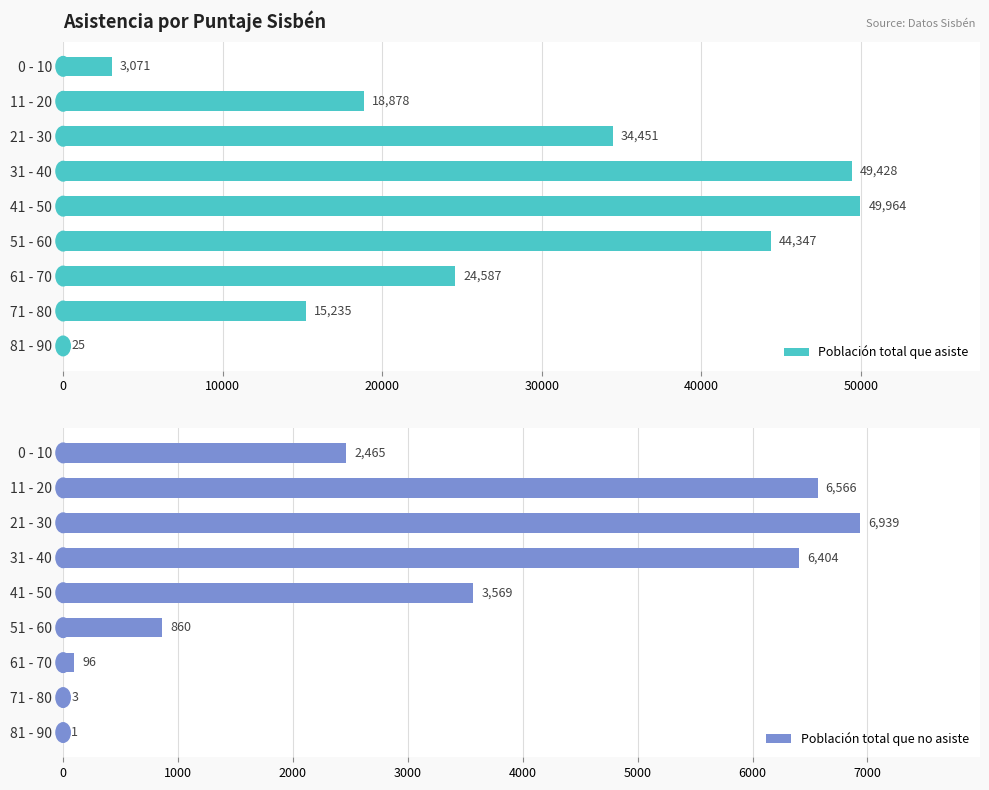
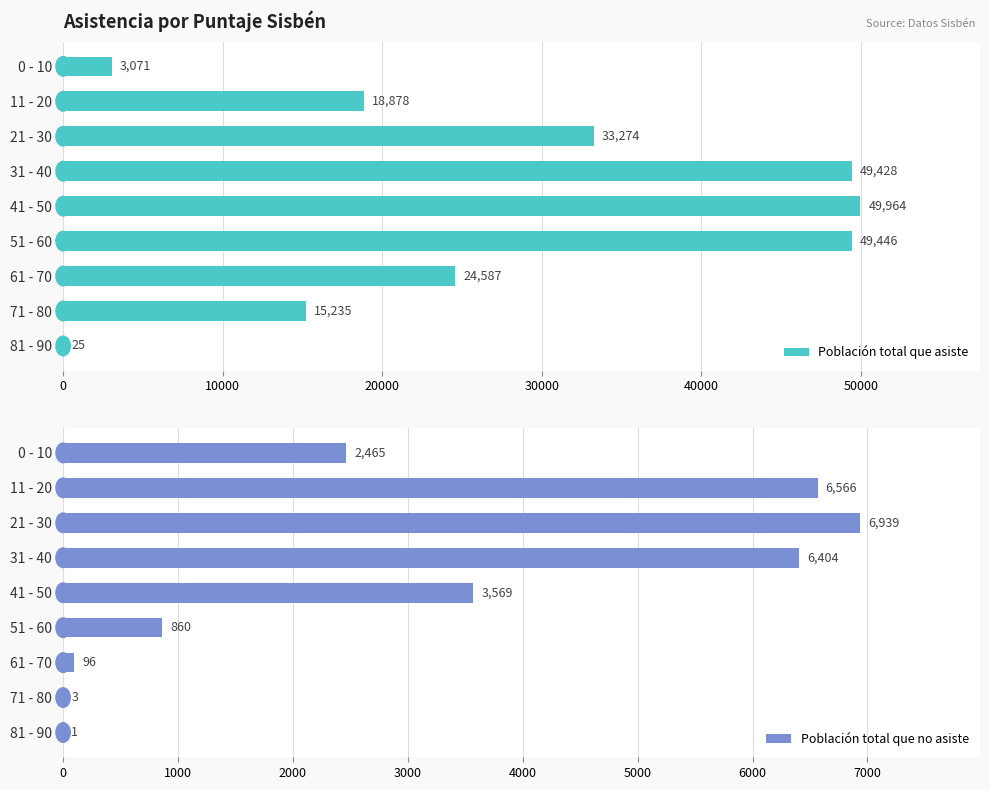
Asistencia por Puntaje Sisbén, 21 - 30: 34,451 -> 33,274
Asistencia por Puntaje Sisbén, 51 - 60: 44,347 -> 49,446
